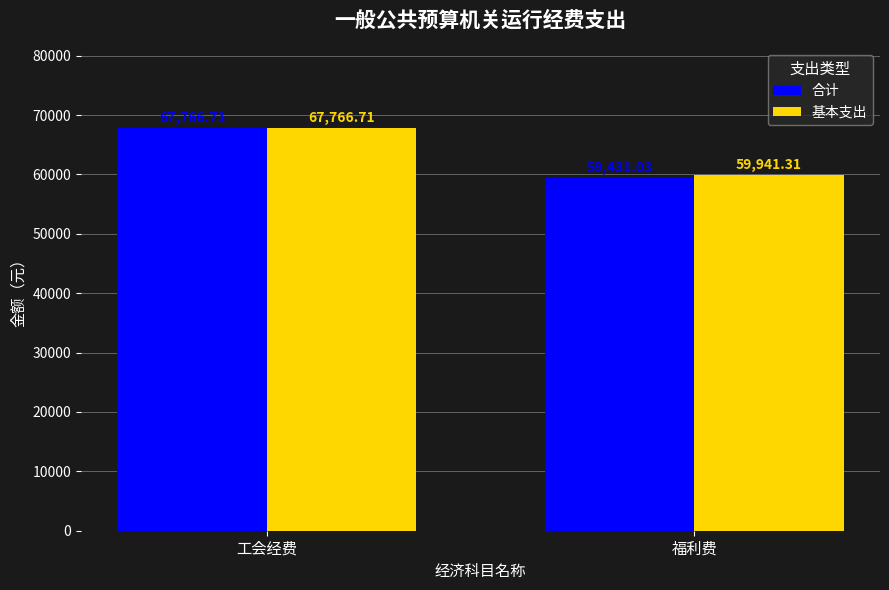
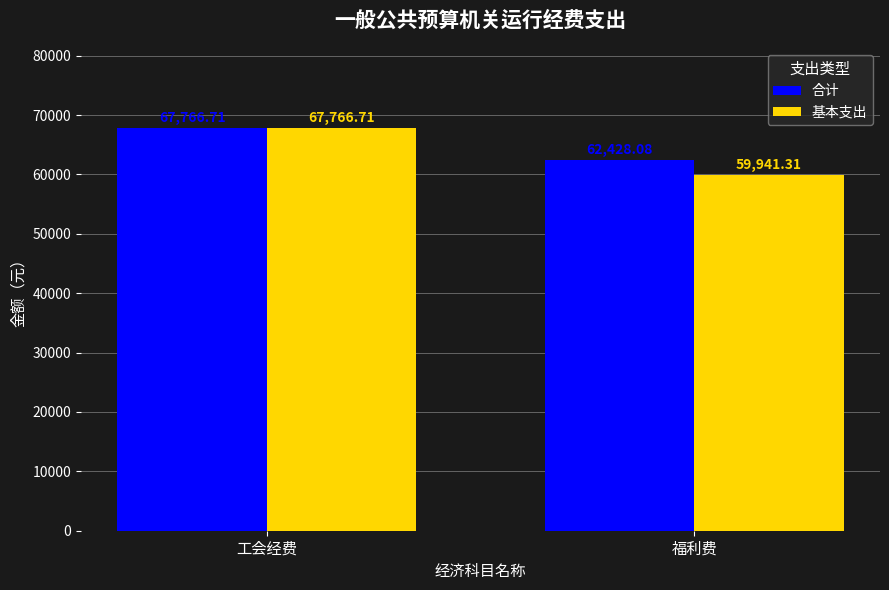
合计, 福利费: 59,431.03 -> 62,428.08
